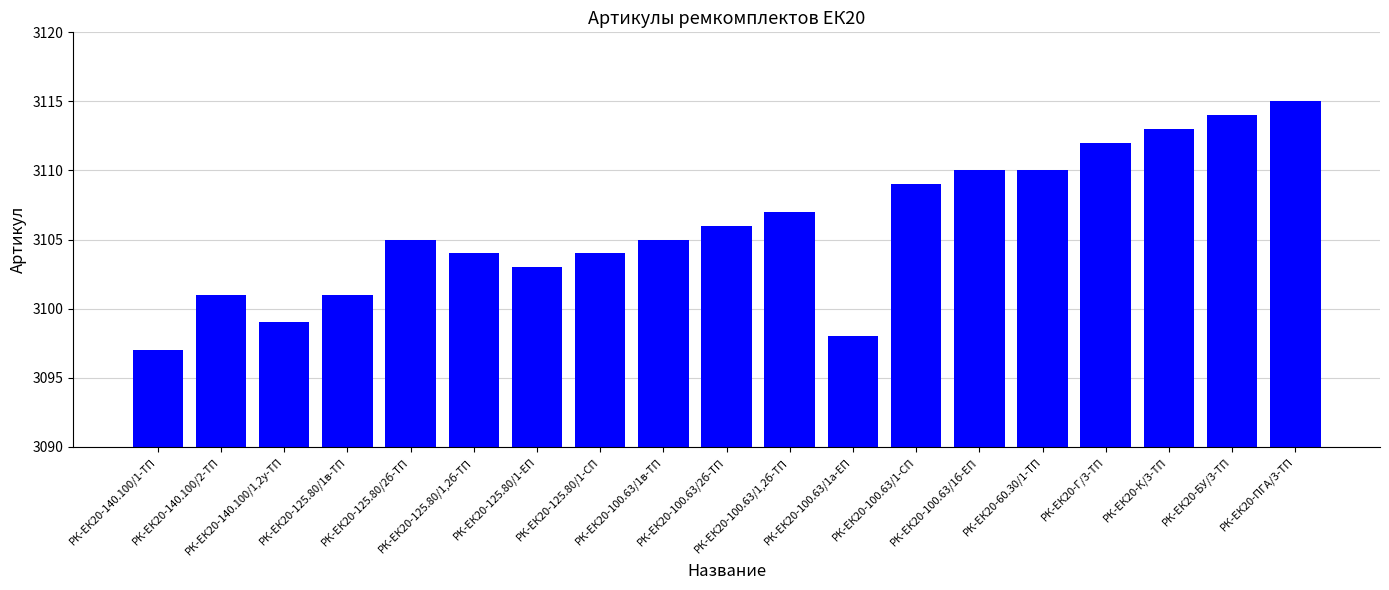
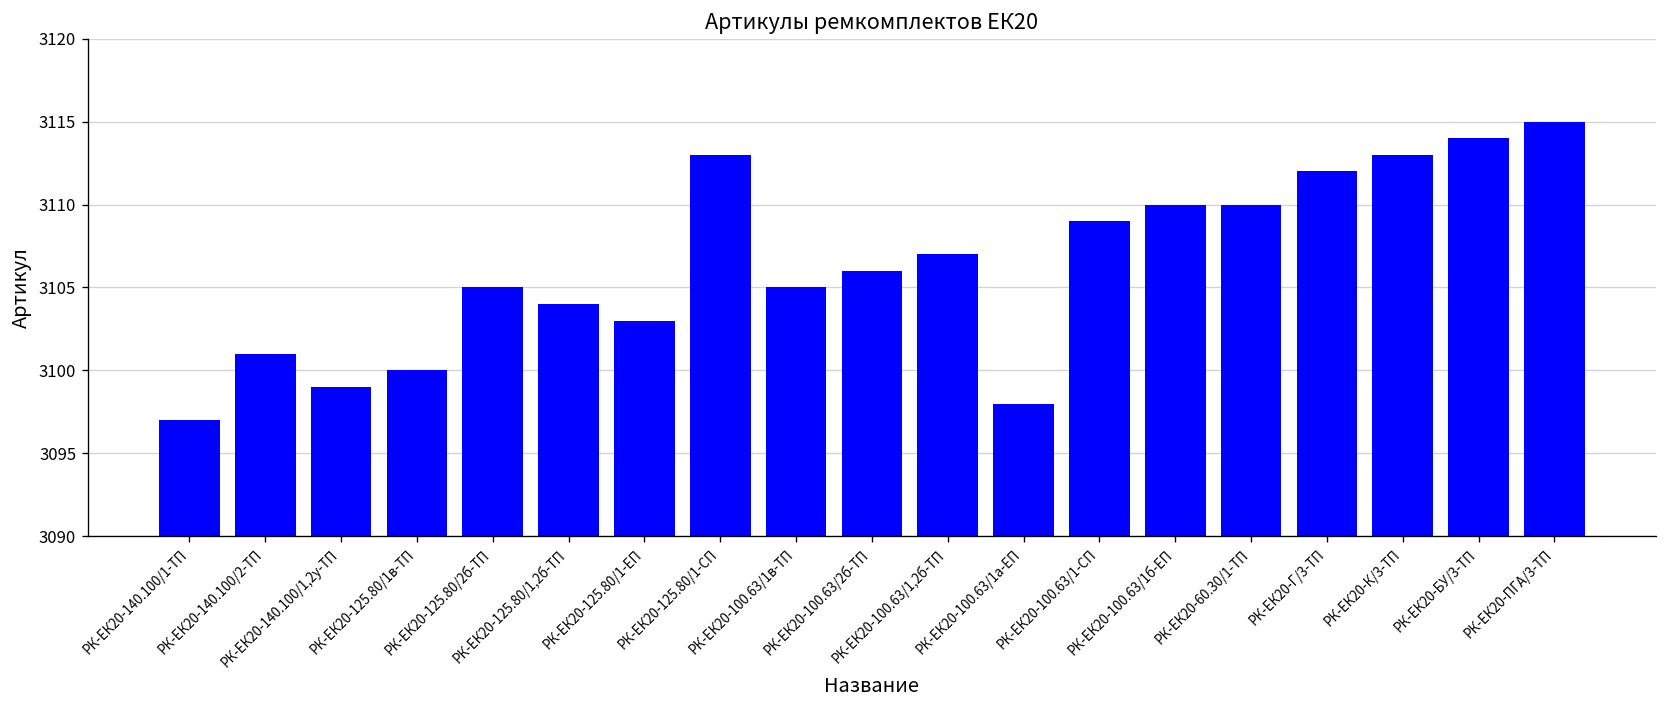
РК-ЕК20-125.80/1в-ТП: 3101 -> 3100
РК-ЕК20-125.80/1-СП: 3104 -> 3113
